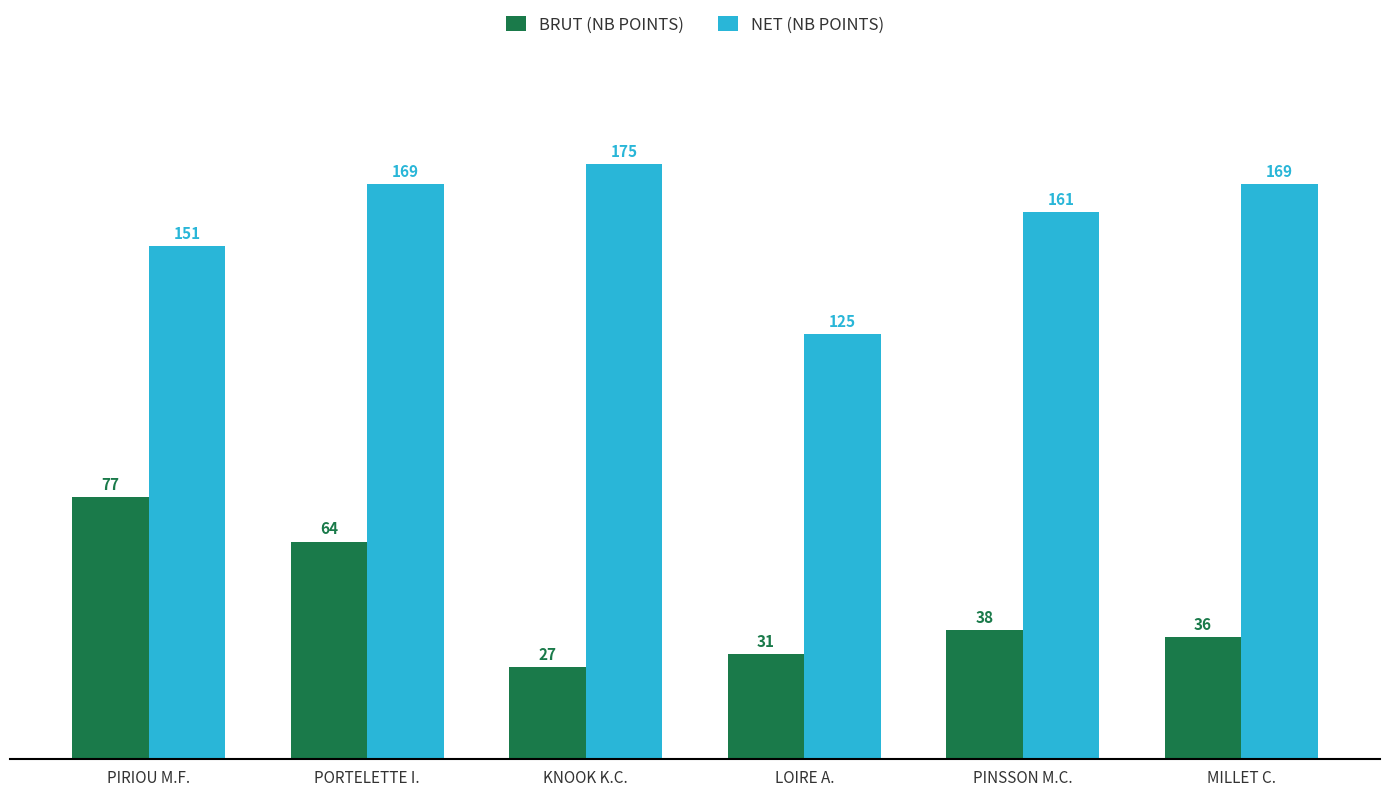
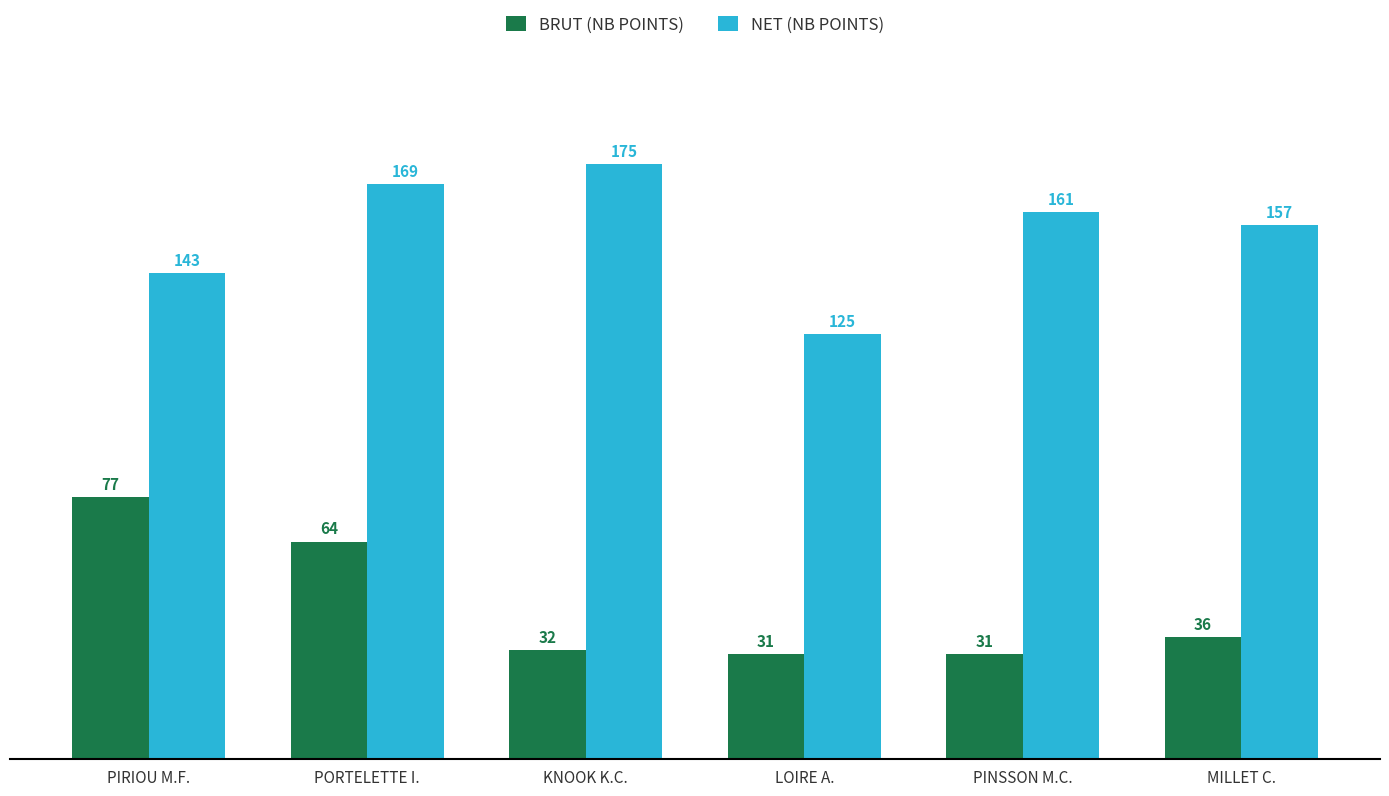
NET (NB POINTS), PIRIOU M.F.: 151 -> 143
BRUT (NB POINTS), KNOOK K.C.: 27 -> 32
BRUT (NB POINTS), PINSSON M.C.: 38 -> 31
NET (NB POINTS), MILLET C.: 169 -> 157
